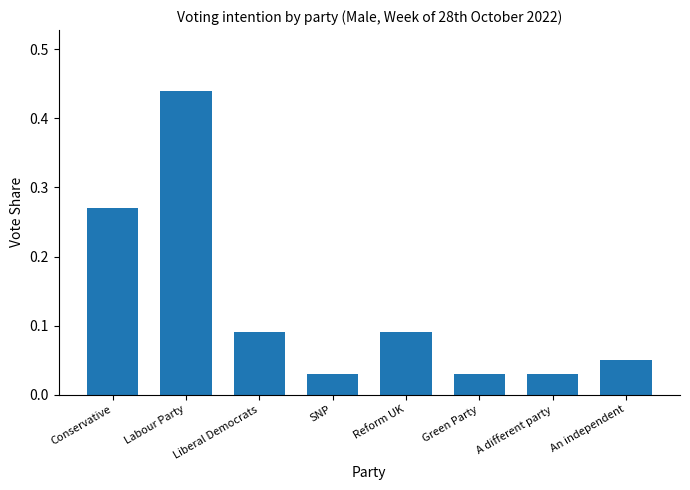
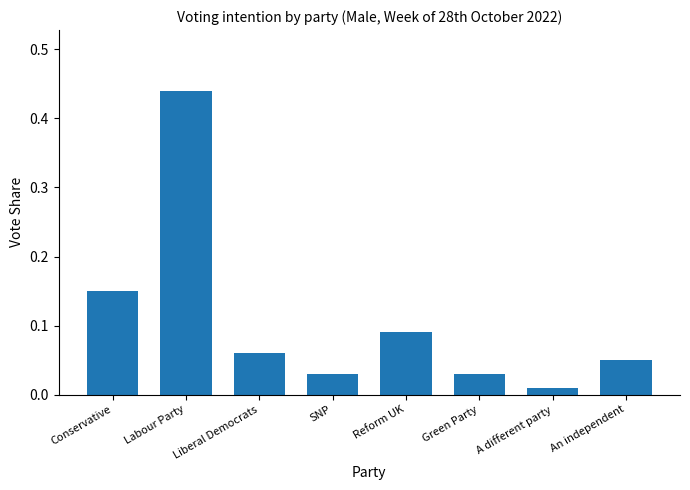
Conservative: 0.27 -> 0.15
Liberal Democrats: 0.09 -> 0.06
A different party: 0.03 -> 0.01
